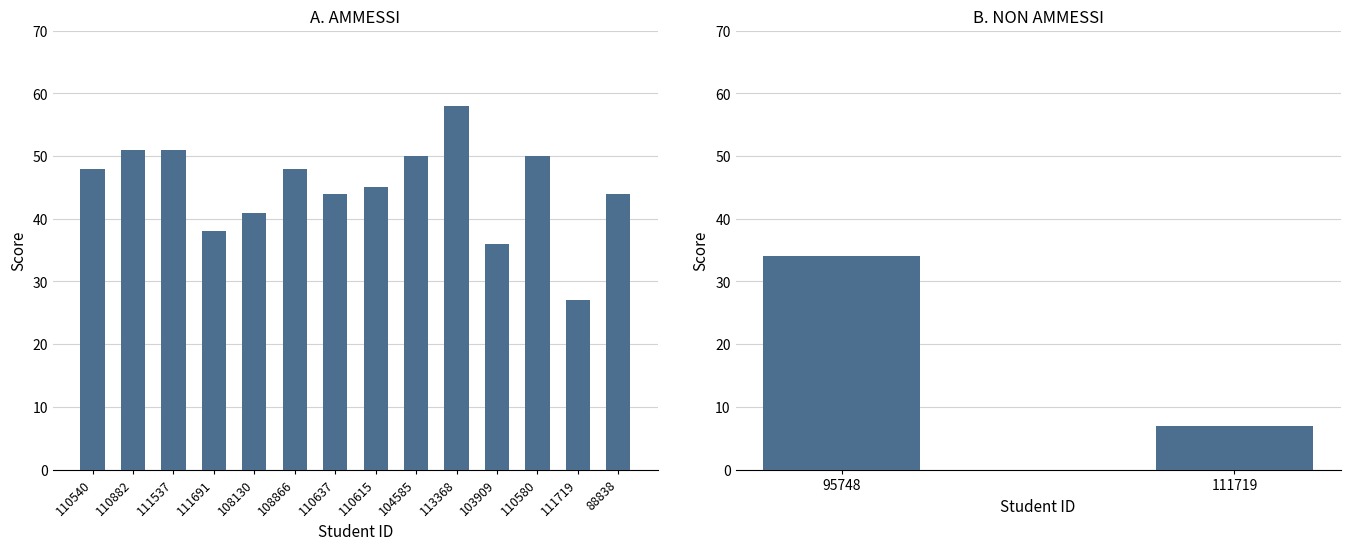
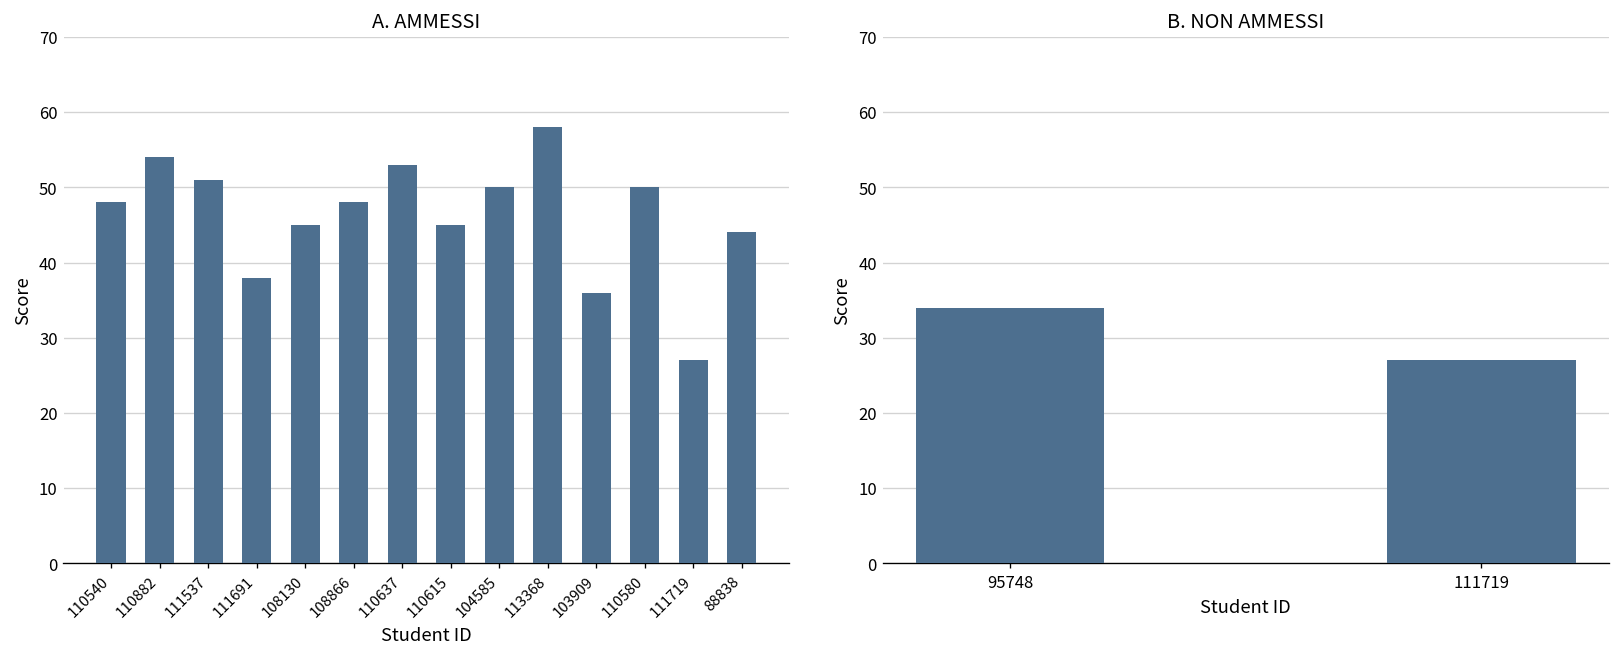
A. AMMESSI, 110882: 51 -> 54
A. AMMESSI, 108130: 41 -> 45
A. AMMESSI, 110637: 44 -> 53
B. NON AMMESSI, 111719: 7 -> 27
